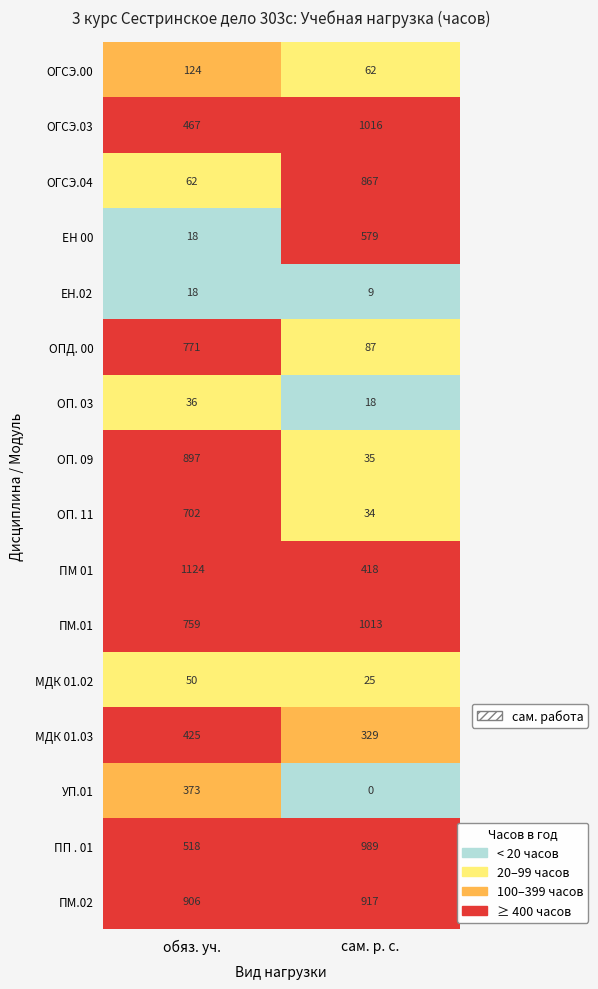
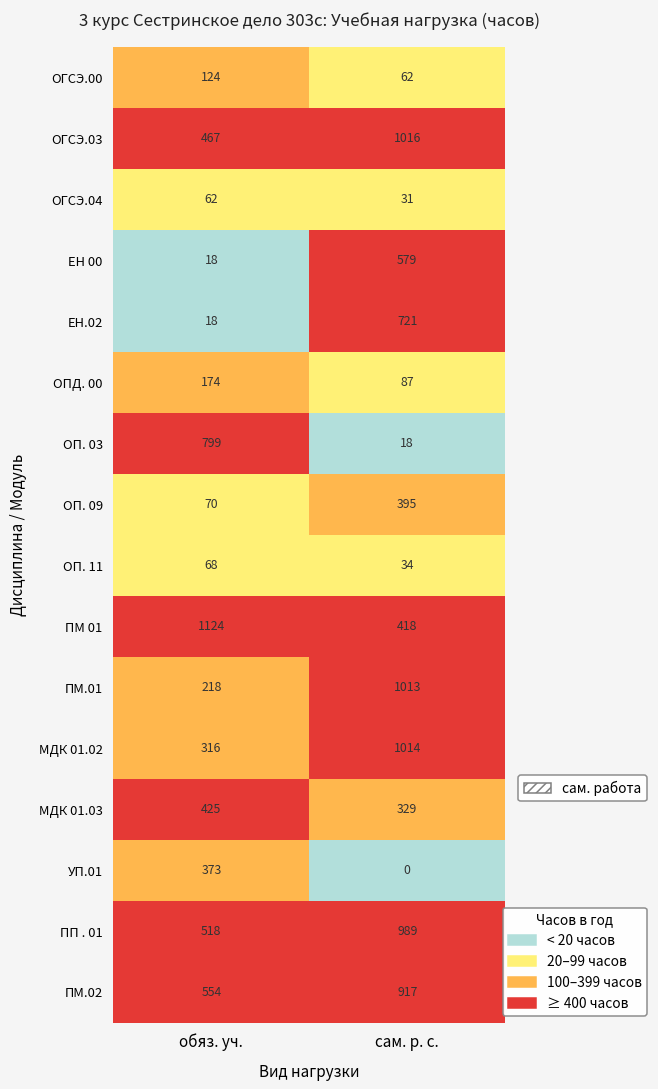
ОГСЭ.04, сам. р. с.: 867 -> 31
ЕН.02, сам. р. с.: 9 -> 721
ОПД. 00, обяз. уч.: 771 -> 174
ОП. 03, обяз. уч.: 36 -> 799
ОП. 09, обяз. уч.: 897 -> 70
ОП. 09, сам. р. с.: 35 -> 395
ОП. 11, обяз. уч.: 702 -> 68
ПМ.01, обяз. уч.: 759 -> 218
МДК 01.02, обяз. уч.: 50 -> 316
МДК 01.02, сам. р. с.: 25 -> 1014
ПМ.02, обяз. уч.: 906 -> 554
